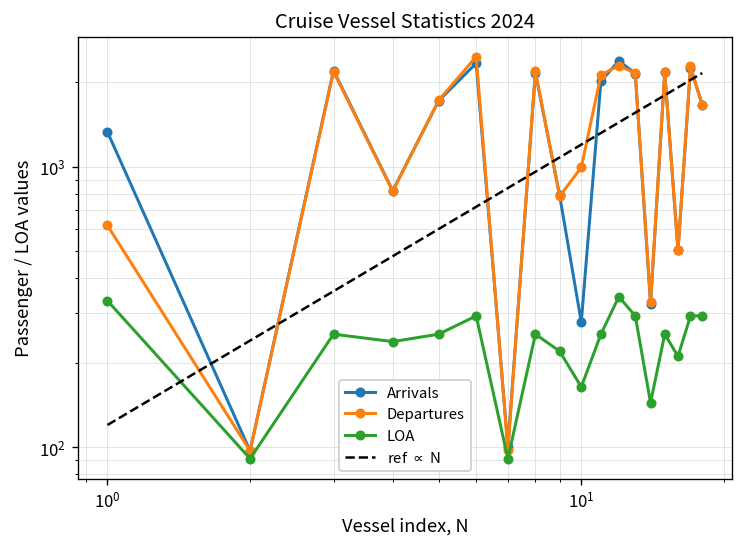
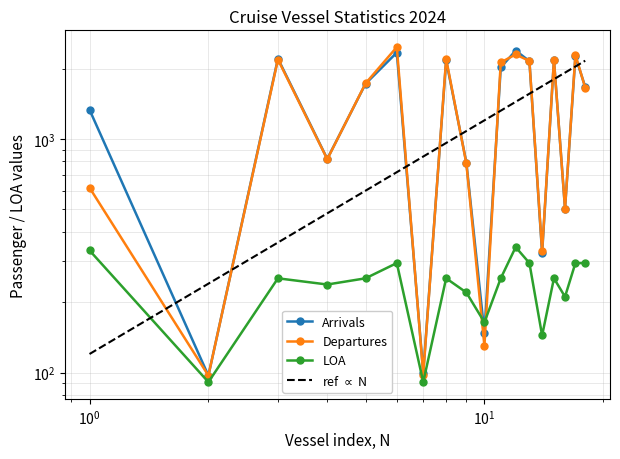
Arrivals, 10^1: 280 -> 150
Departures, 10^1: 1000 -> 130
